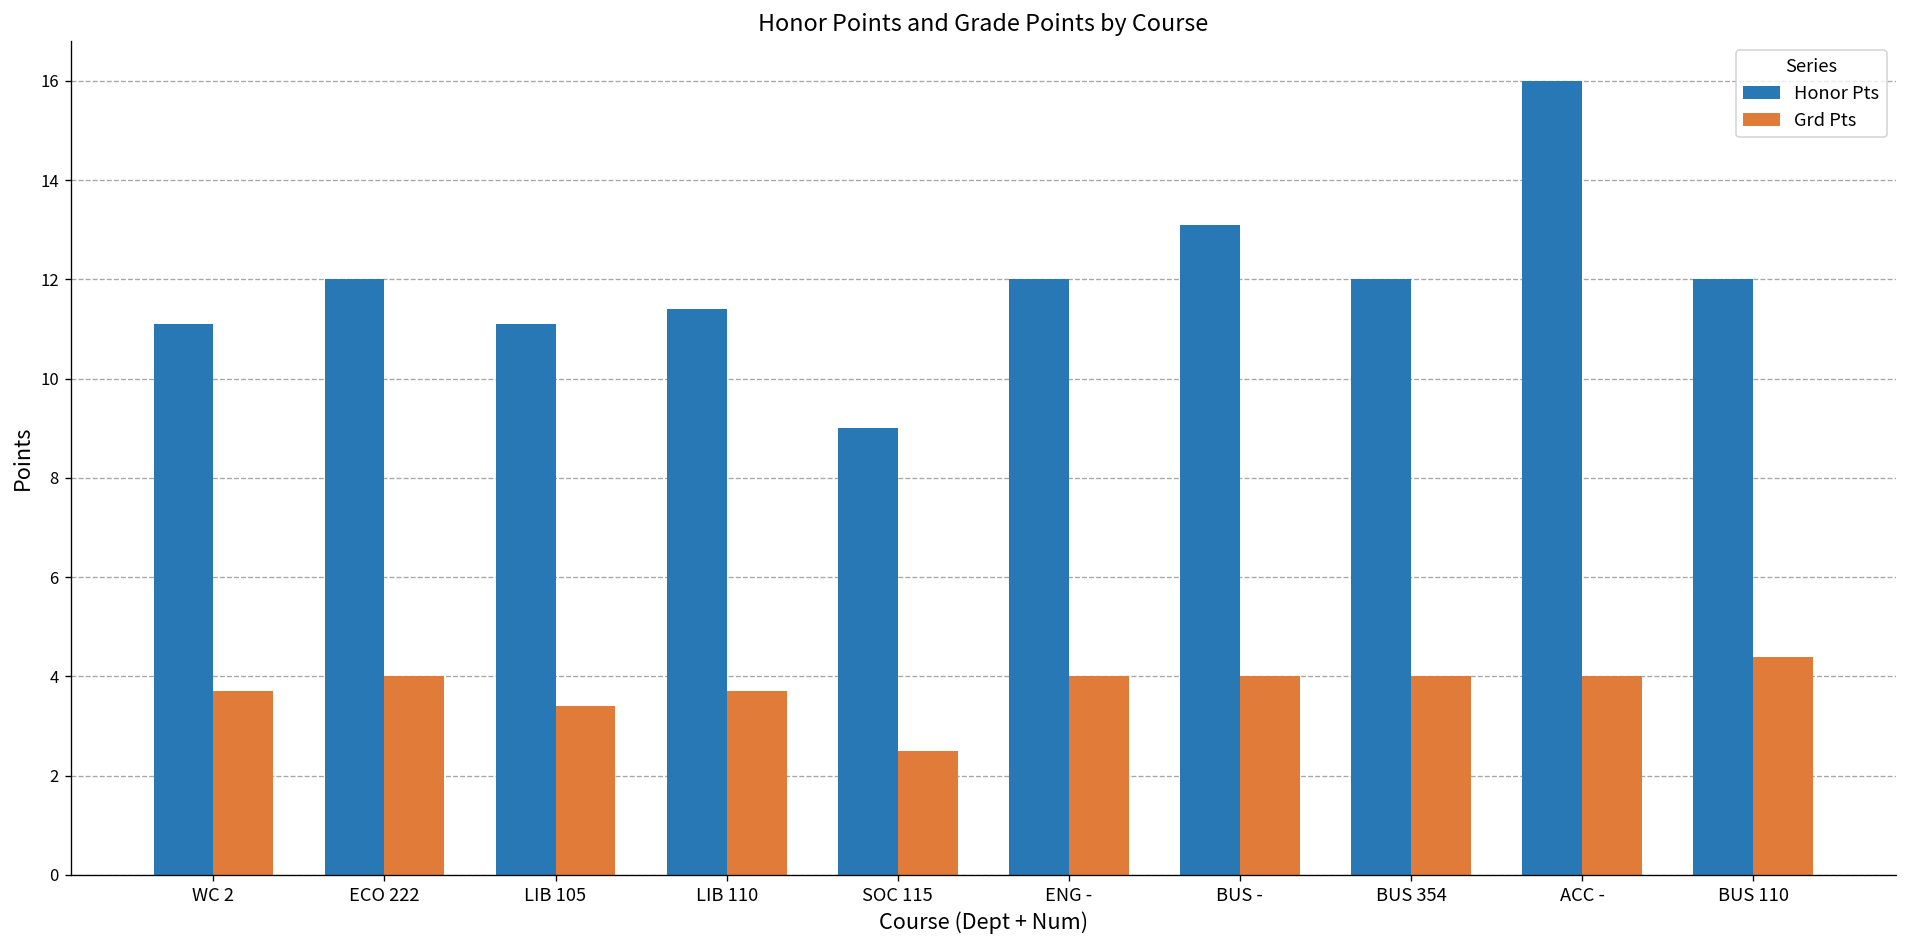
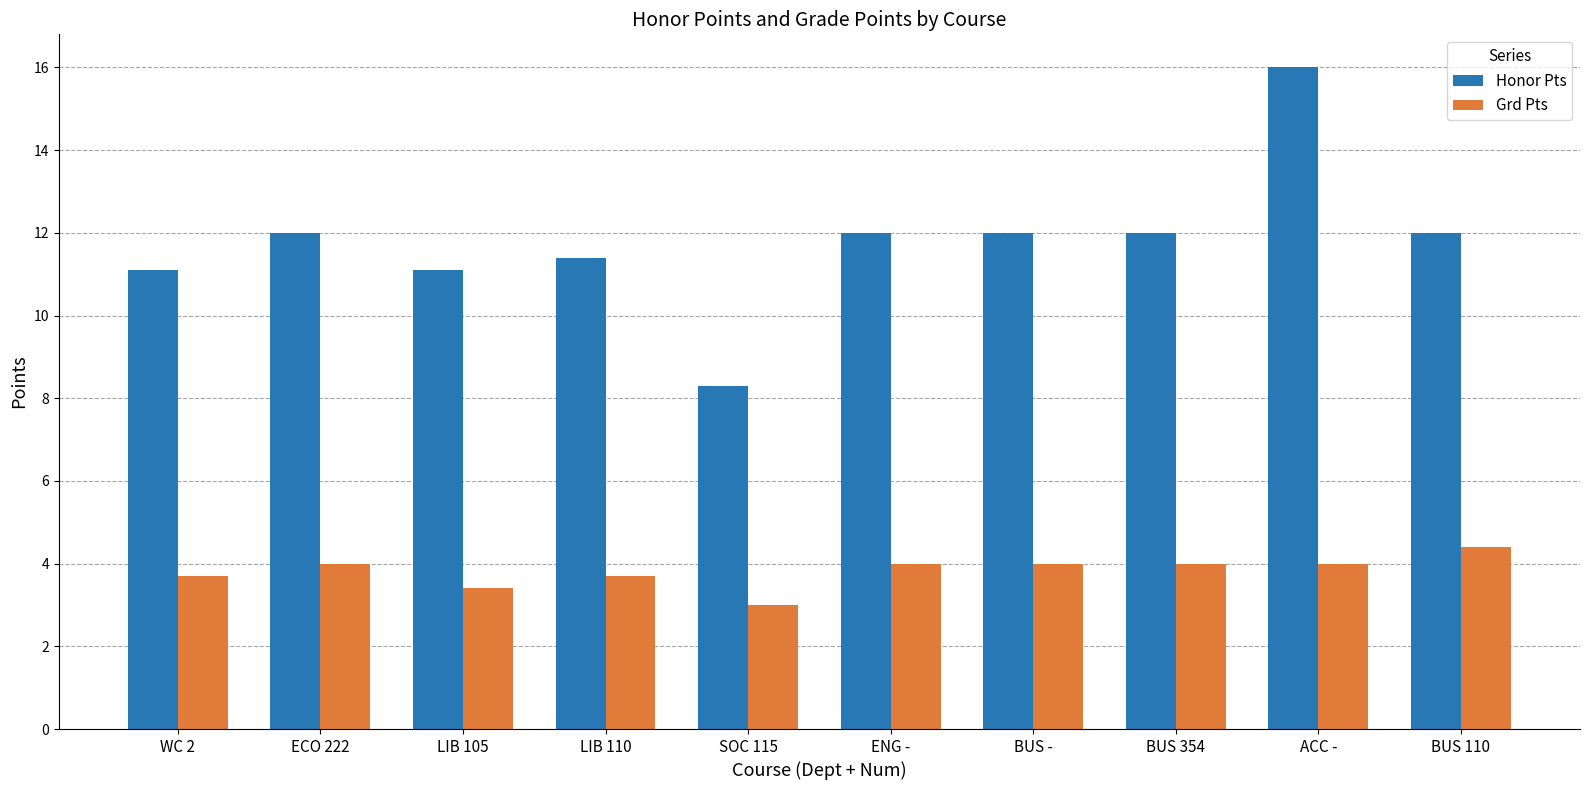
Honor Pts, SOC 115: 9.0 -> 8.3
Grd Pts, SOC 115: 2.5 -> 3.0
Honor Pts, BUS -: 13.1 -> 12.0
